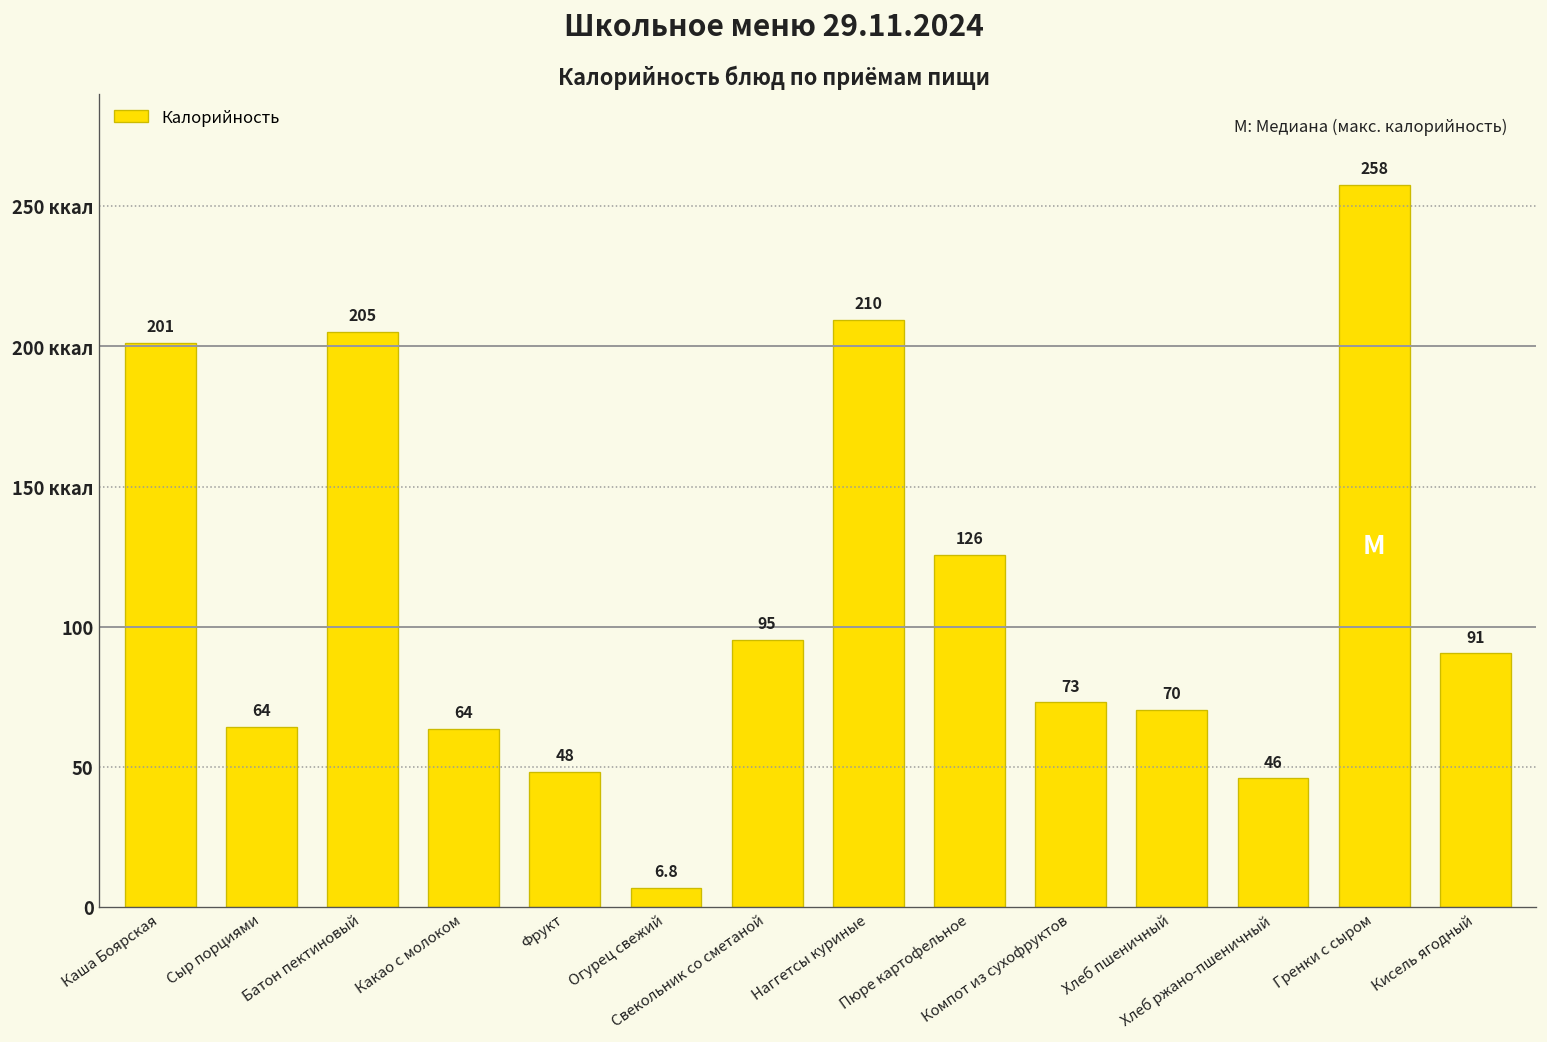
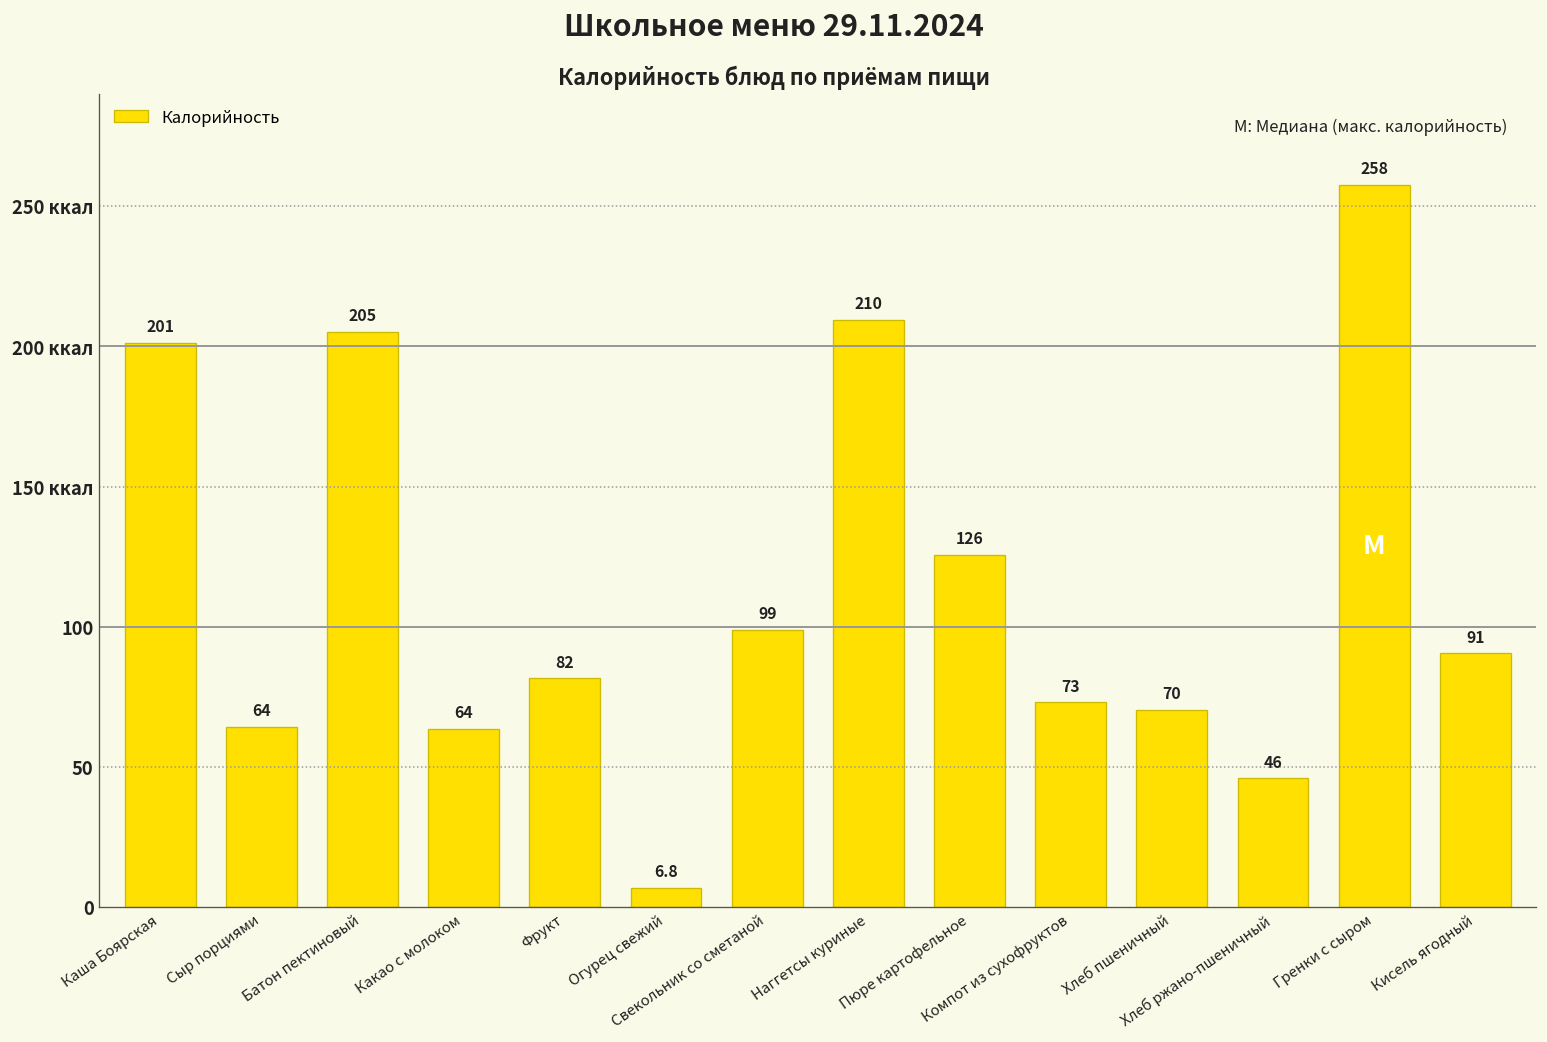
Фрукт: 48 -> 82
Свекольник со сметаной: 95 -> 99
